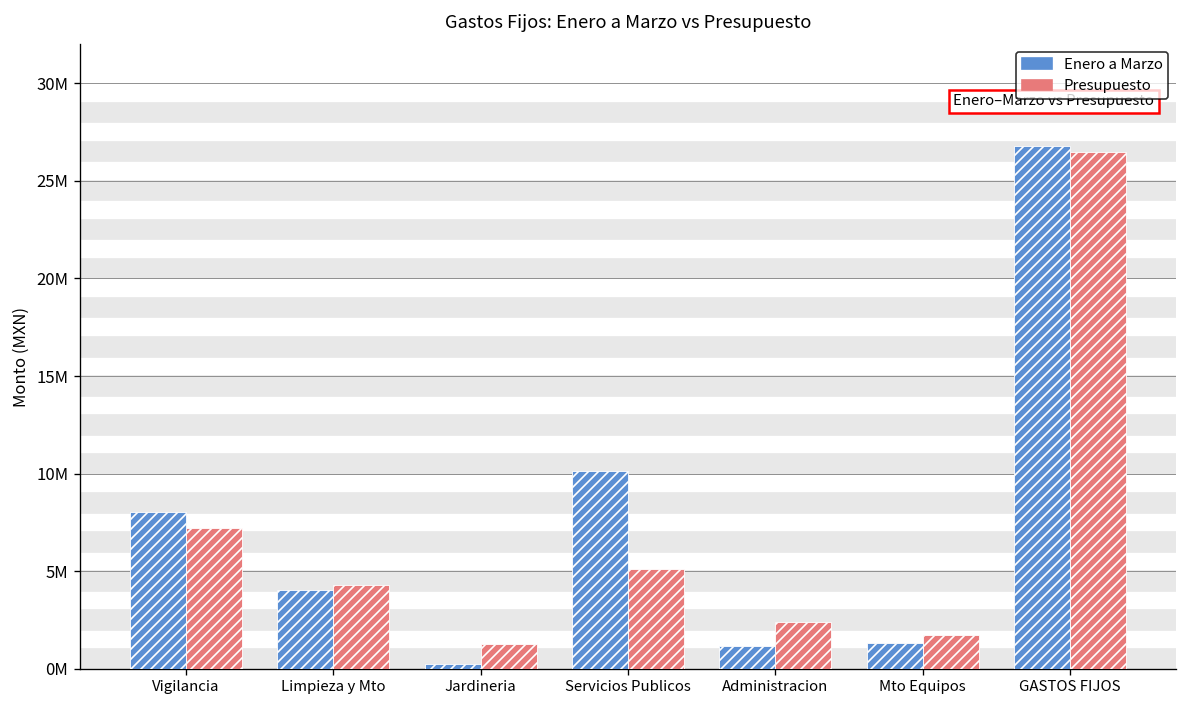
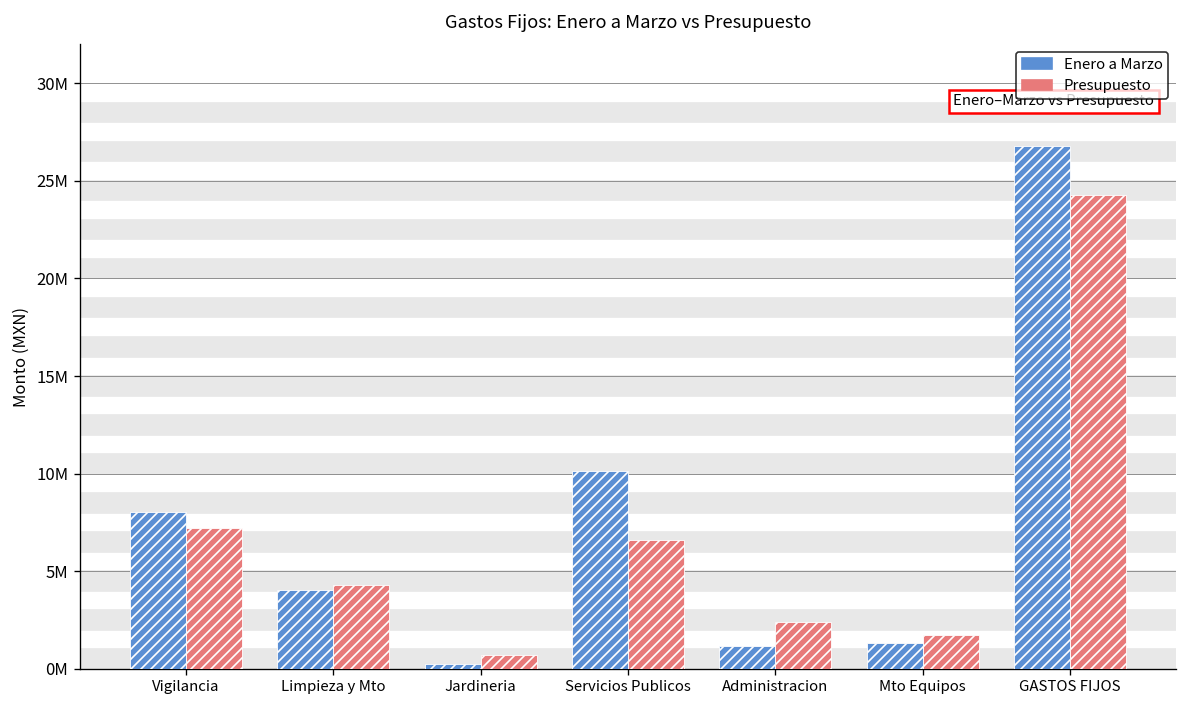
Presupuesto, Jardineria: 1300000 -> 700000
Presupuesto, Servicios Publicos: 5100000 -> 6600000
Presupuesto, GASTOS FIJOS: 26500000 -> 24300000
